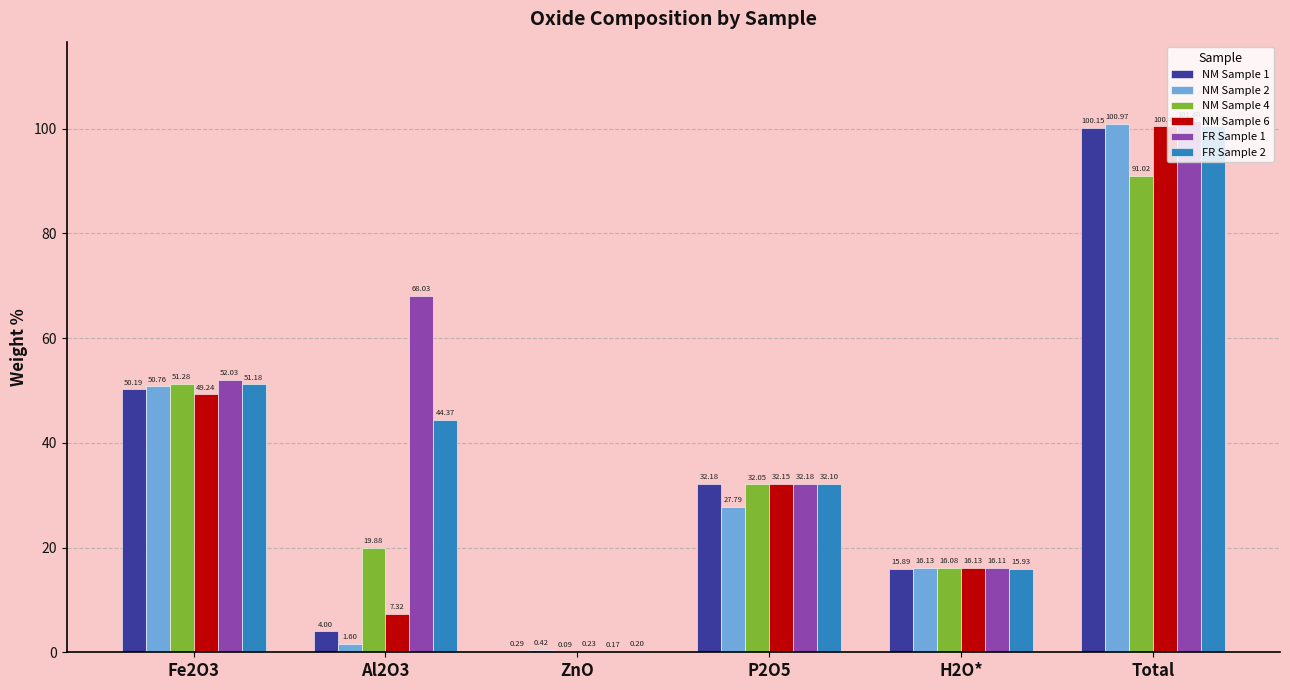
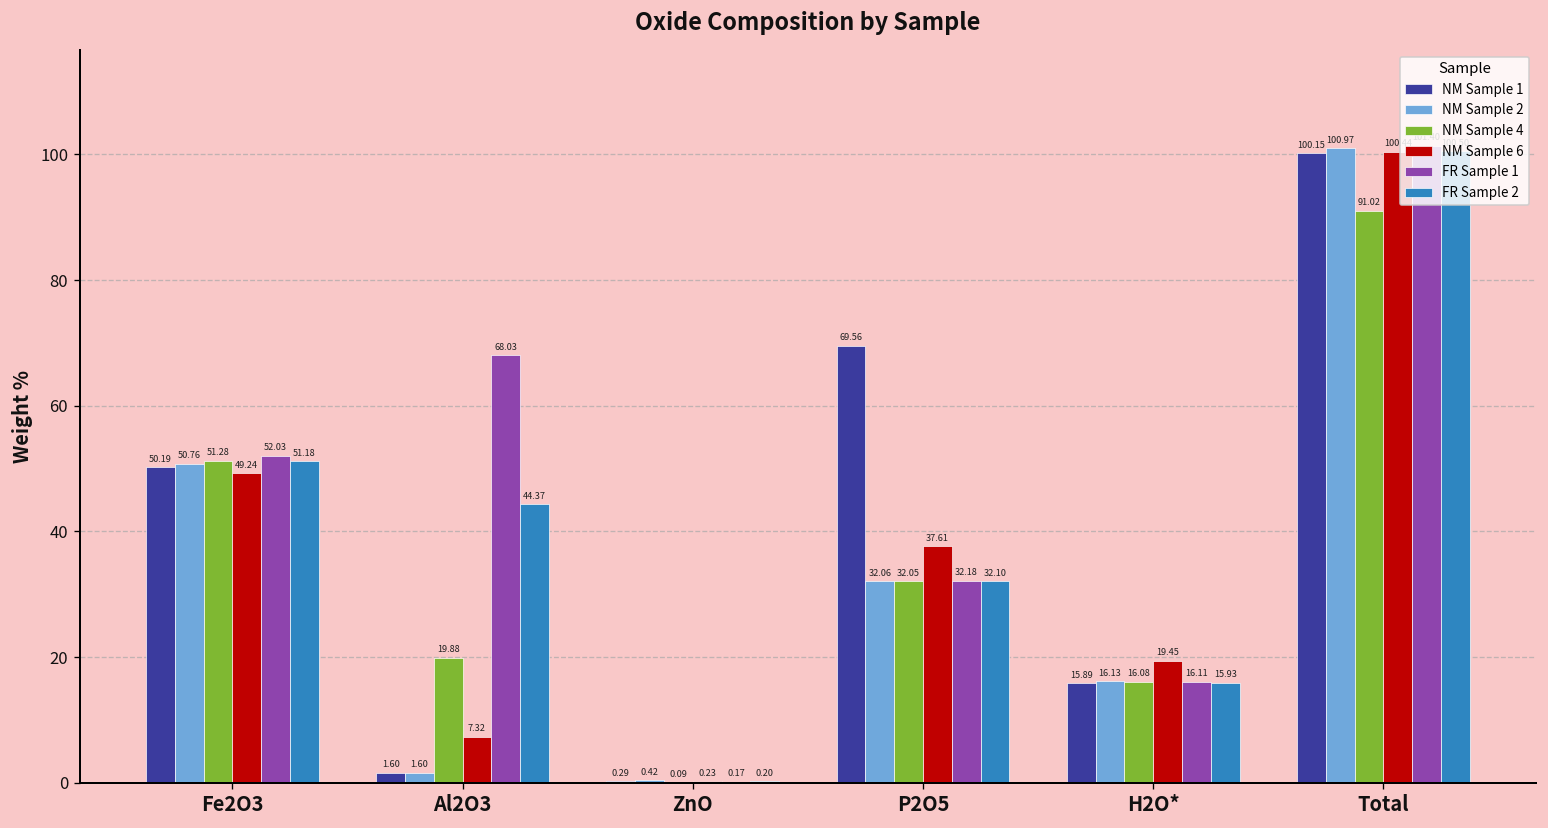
NM Sample 1, Al2O3: 4.00 -> 1.60
NM Sample 1, P2O5: 32.18 -> 69.56
NM Sample 2, P2O5: 27.79 -> 32.06
NM Sample 6, P2O5: 32.15 -> 37.61
NM Sample 6, H2O*: 16.13 -> 19.45
